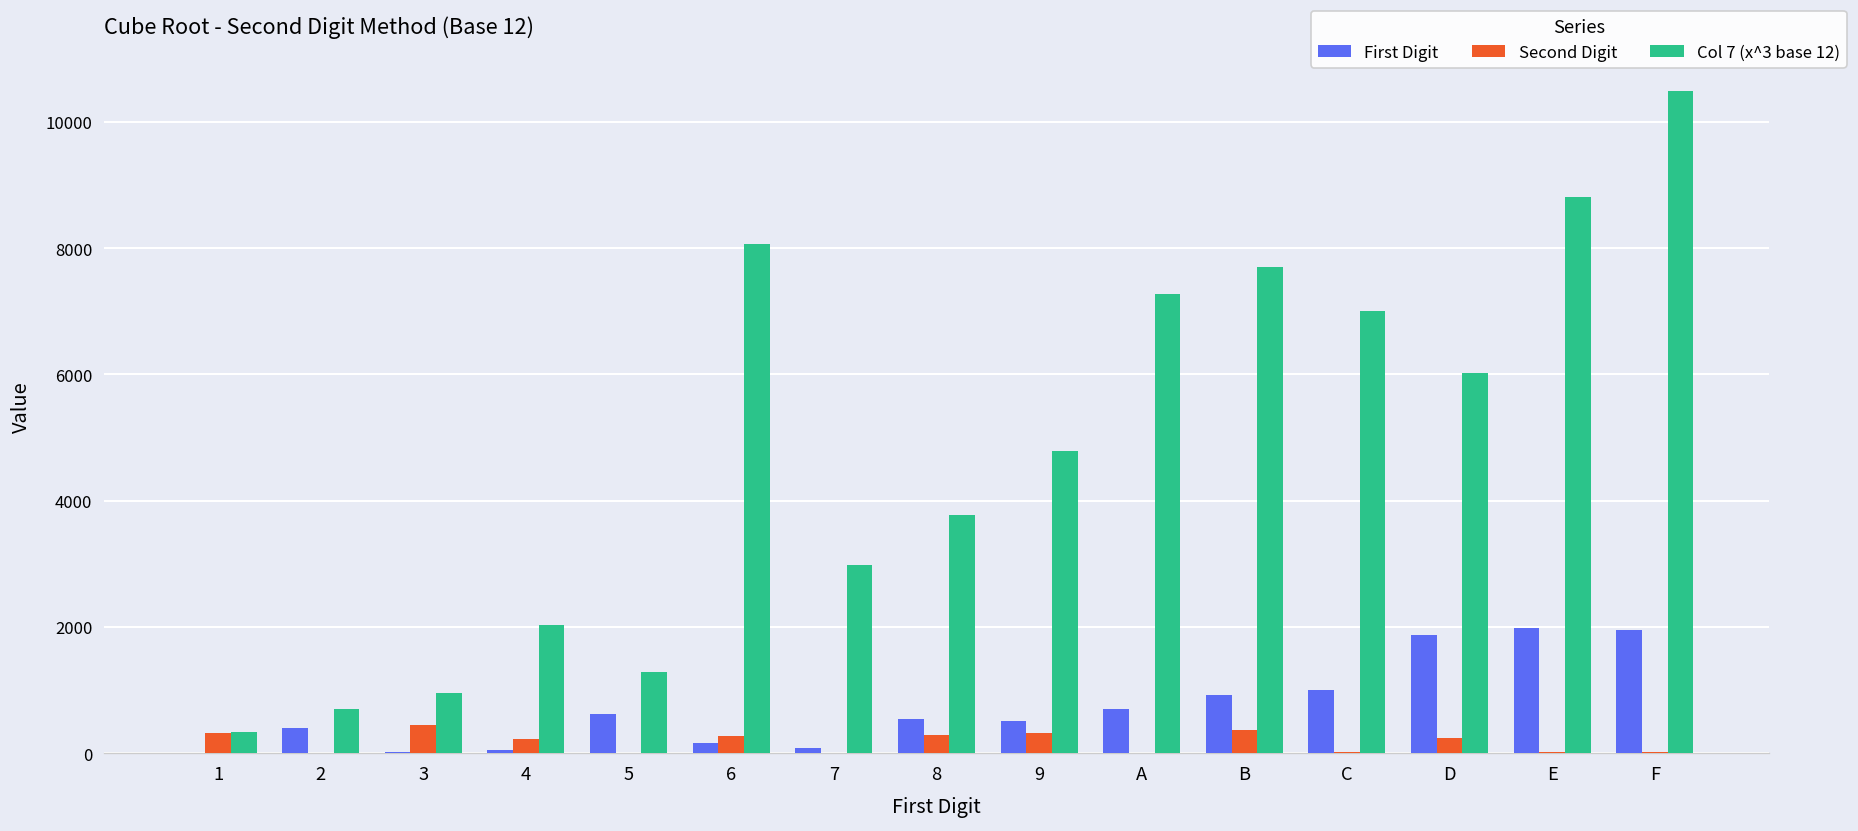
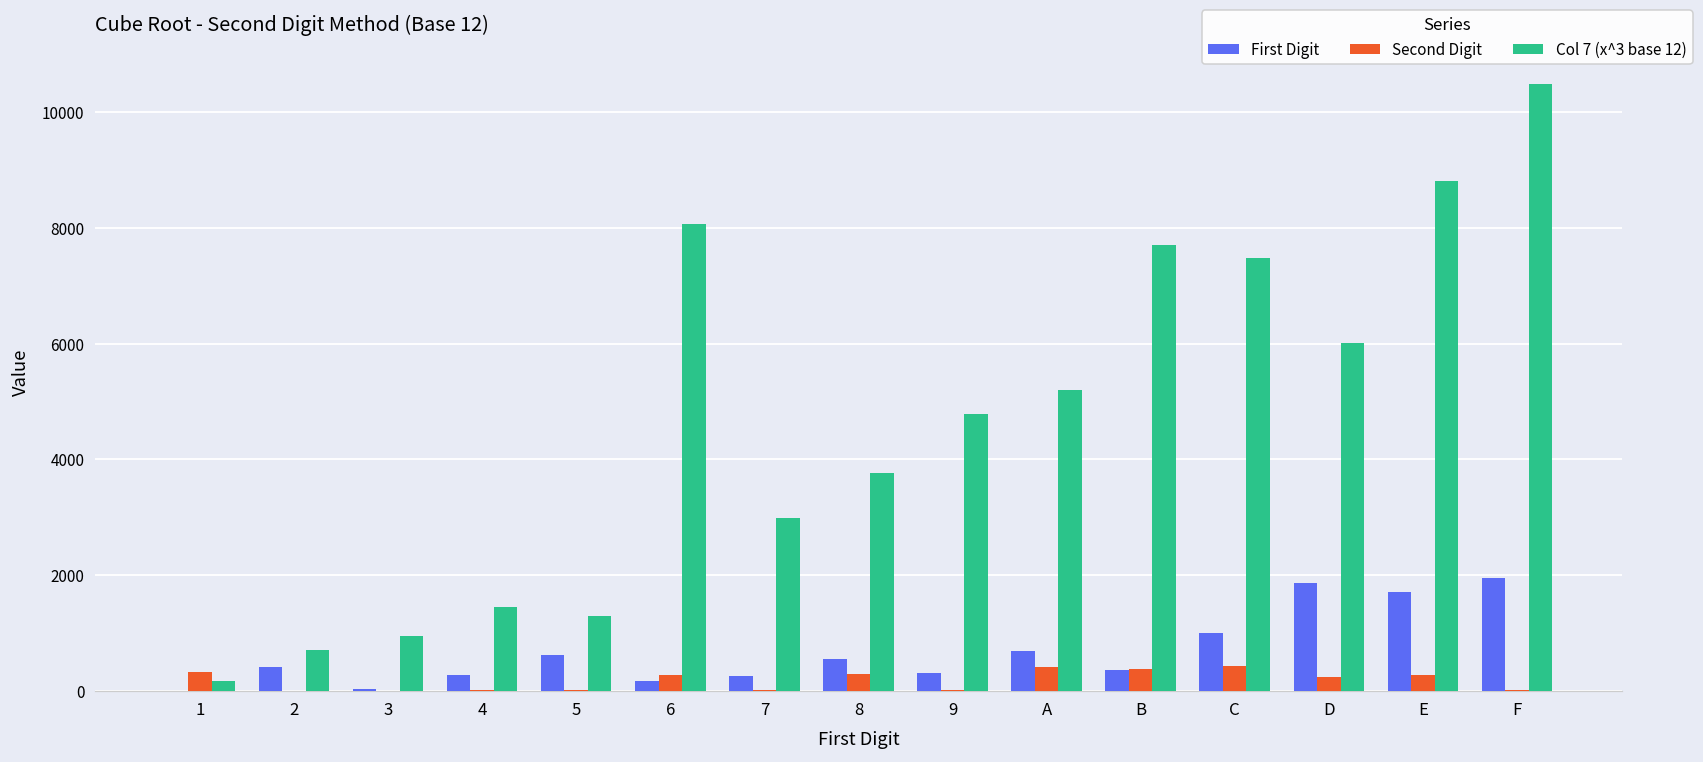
Col 7 (x^3 base 12), 1: 300 -> 200
Second Digit, 3: 400 -> 0
First Digit, 4: 100 -> 300
Second Digit, 4: 200 -> 0
Col 7 (x^3 base 12), 4: 2000 -> 1500
First Digit, 7: 100 -> 200
First Digit, 9: 500 -> 300
Second Digit, 9: 300 -> 0
Second Digit, A: 0 -> 400
Col 7 (x^3 base 12), A: 7300 -> 5200
First Digit, B: 900 -> 400
Second Digit, C: 0 -> 400
Col 7 (x^3 base 12), C: 7000 -> 7500
First Digit, E: 2000 -> 1700
Second Digit, E: 0 -> 300
